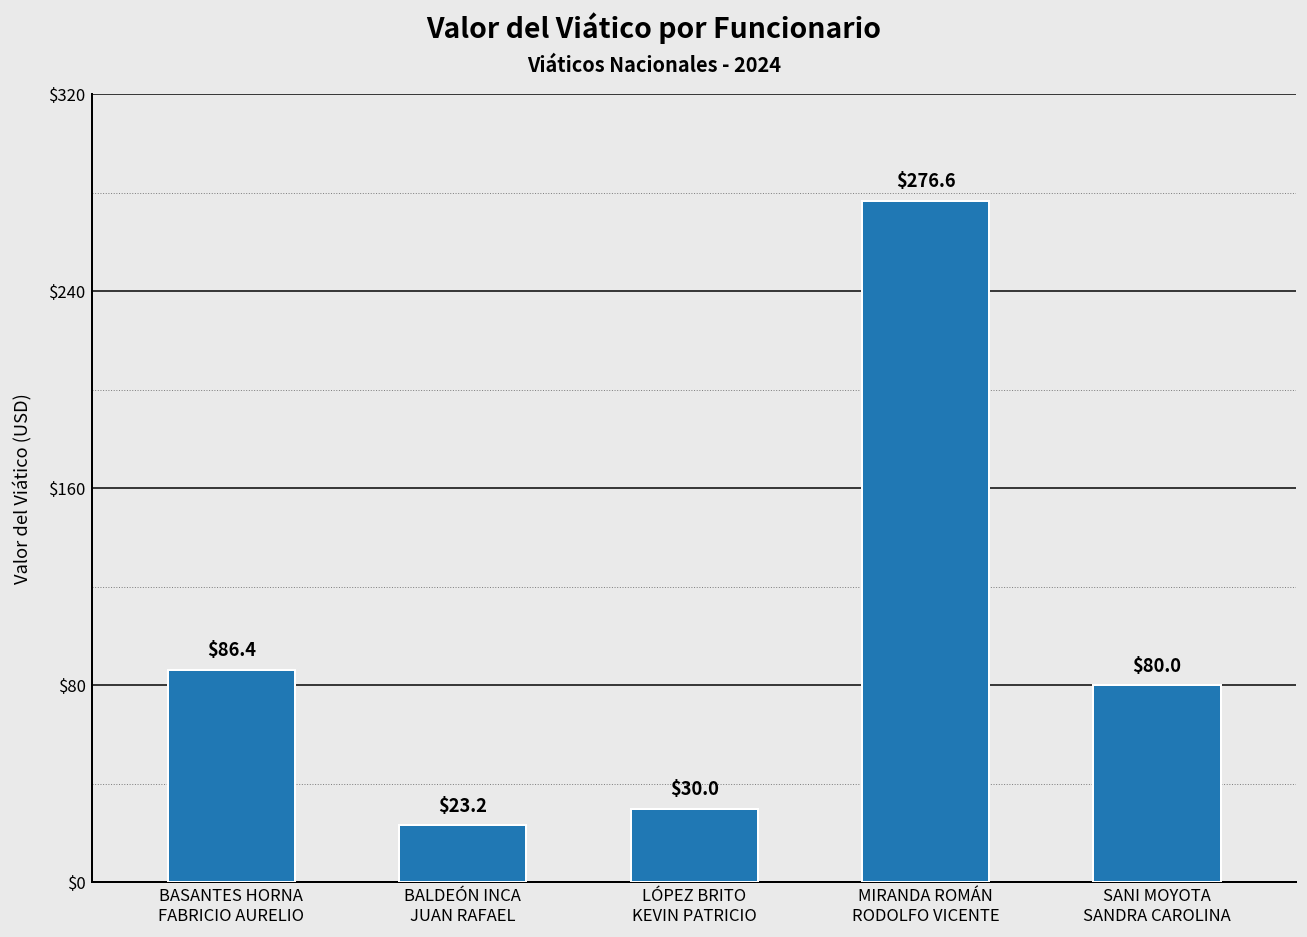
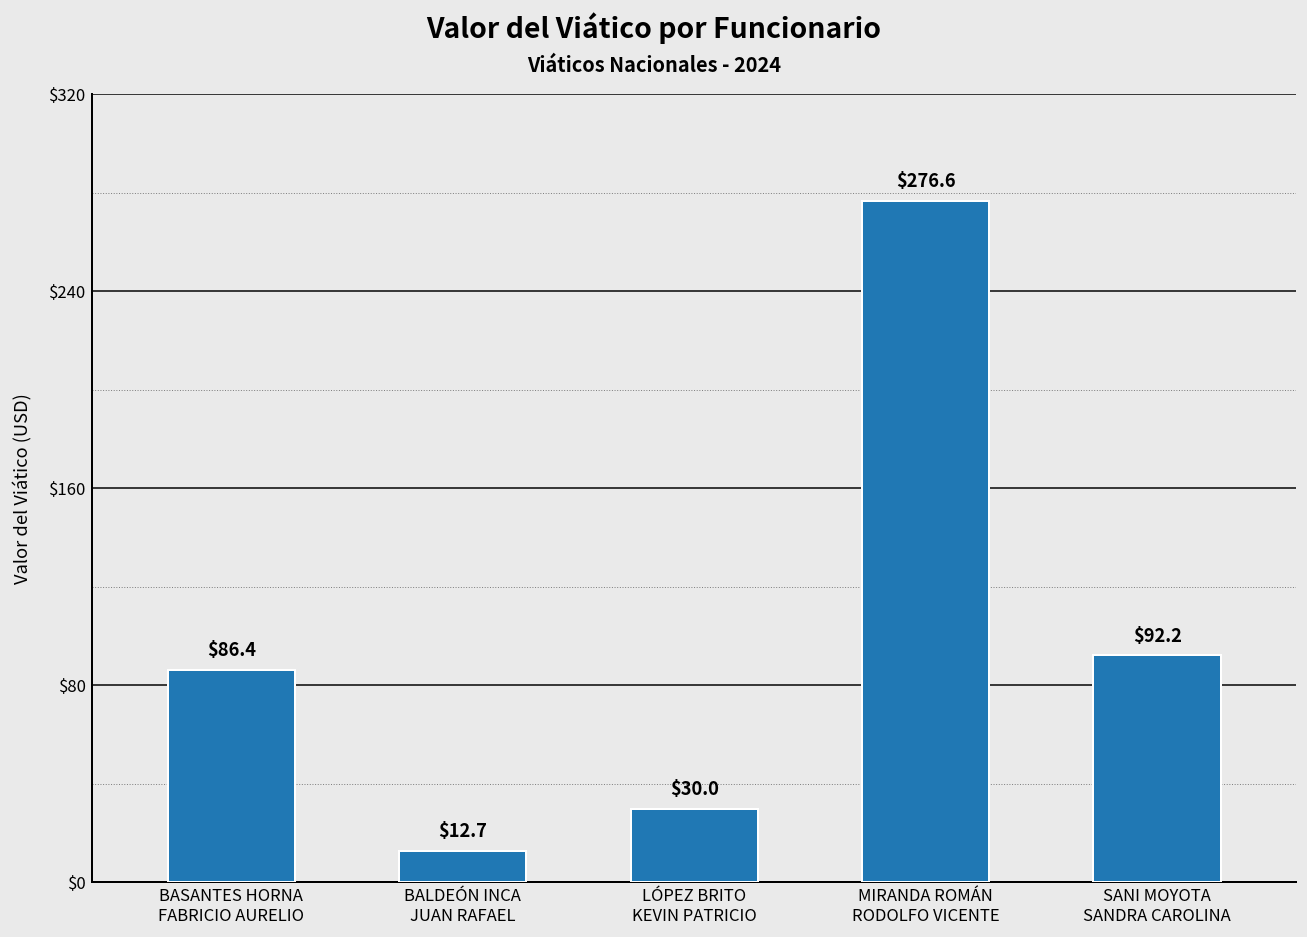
BALDEÓN INCA JUAN RAFAEL: $23.2 -> $12.7
SANI MOYOTA SANDRA CAROLINA: $80.0 -> $92.2
